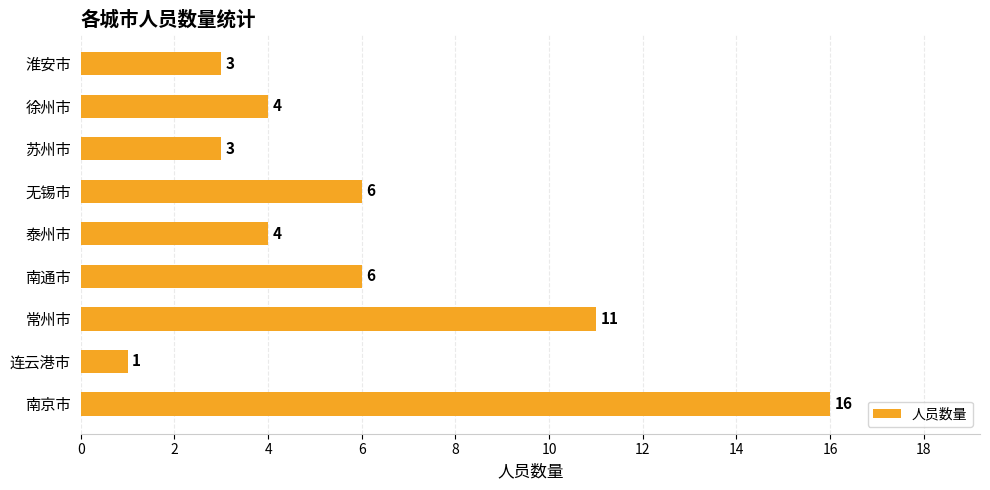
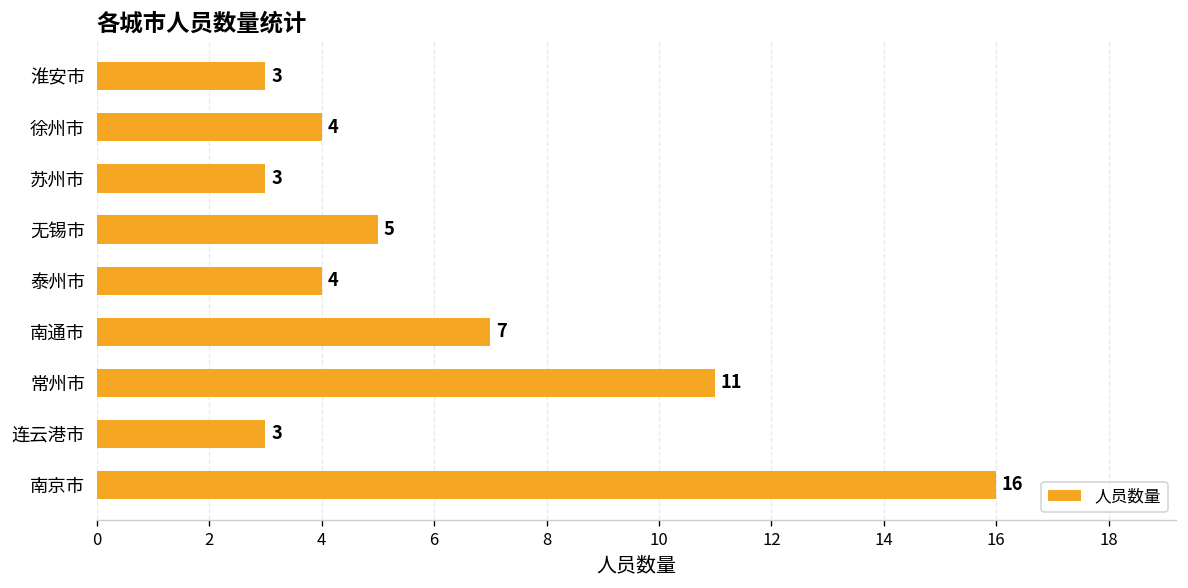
无锡市: 6 -> 5
南通市: 6 -> 7
连云港市: 1 -> 3
